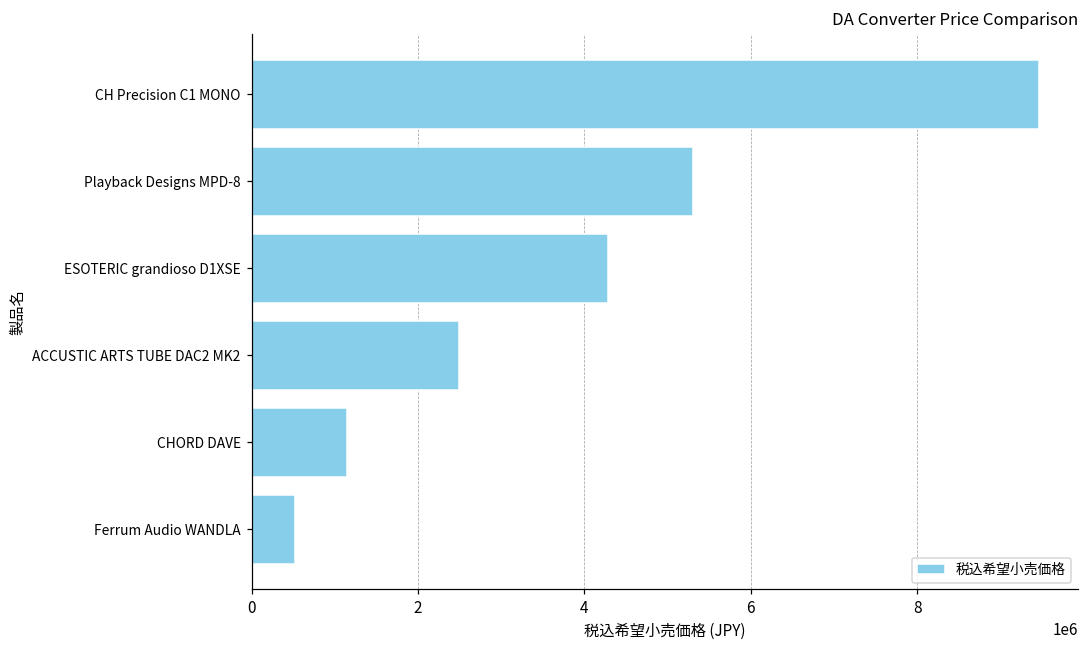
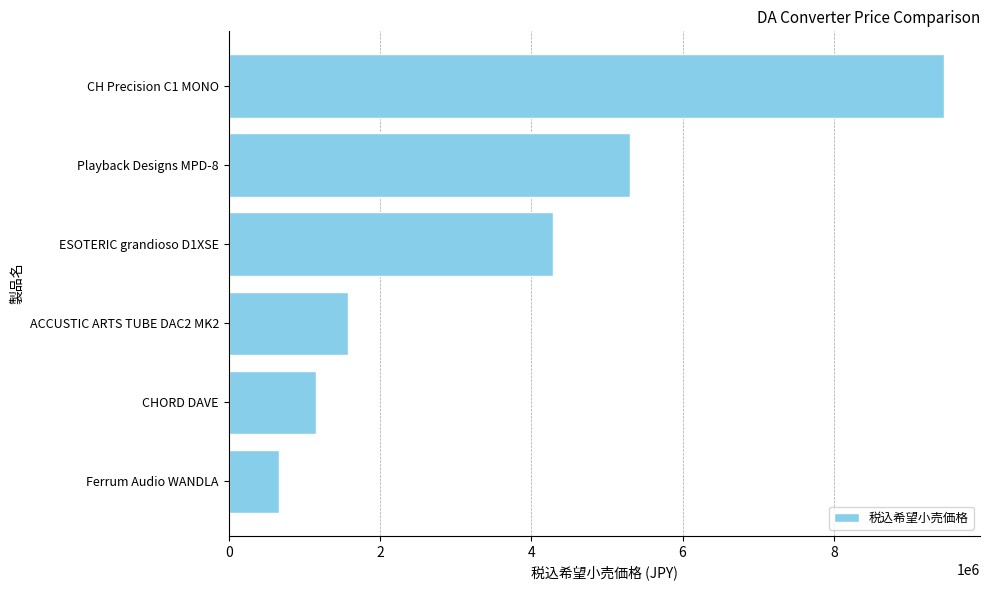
ACCUSTIC ARTS TUBE DAC2 MK2: 2500000 -> 1600000
Ferrum Audio WANDLA: 500000 -> 700000
